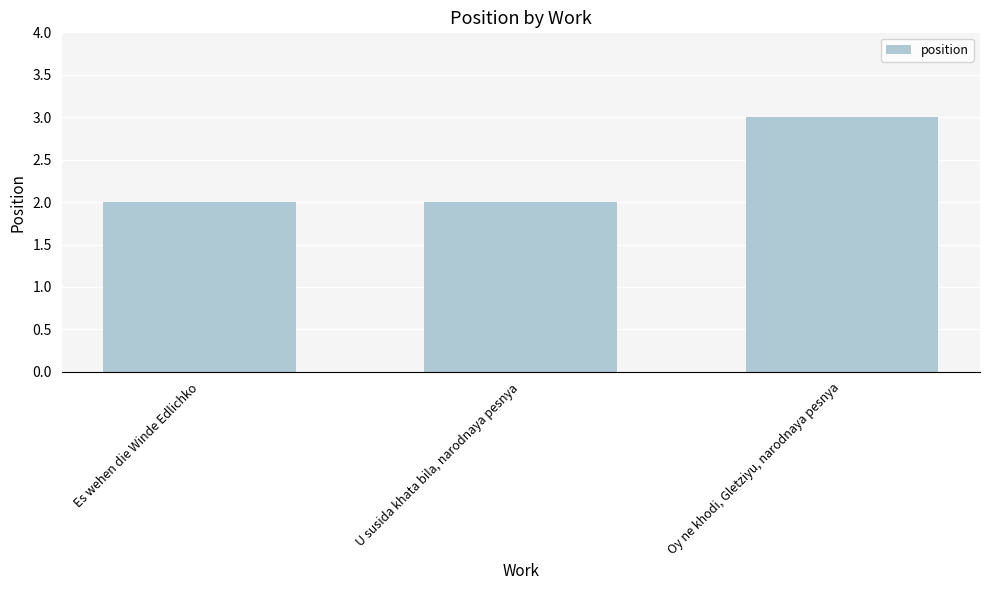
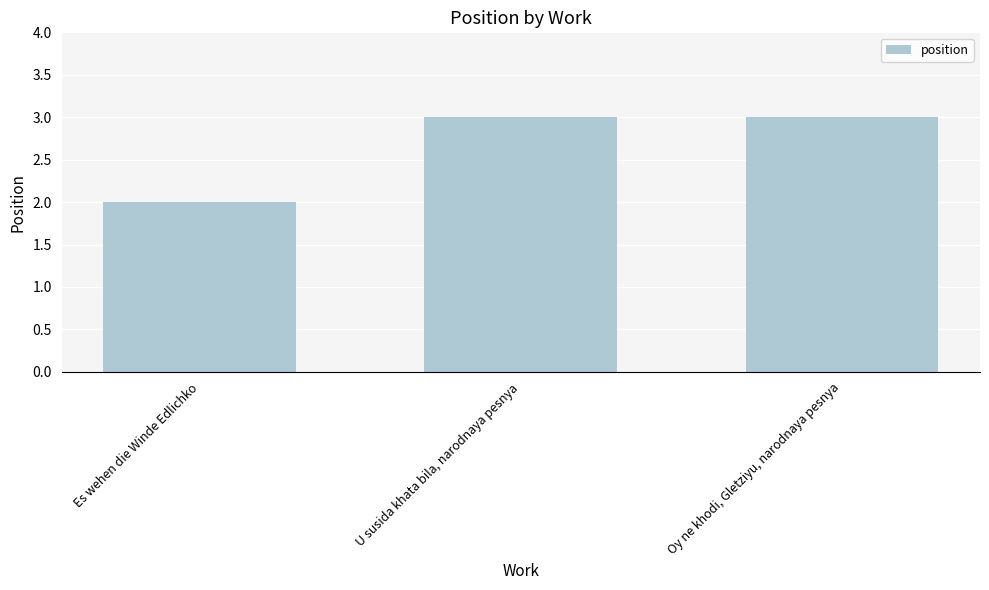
U susida khata bila, narodnaya pesnya: 2 -> 3
